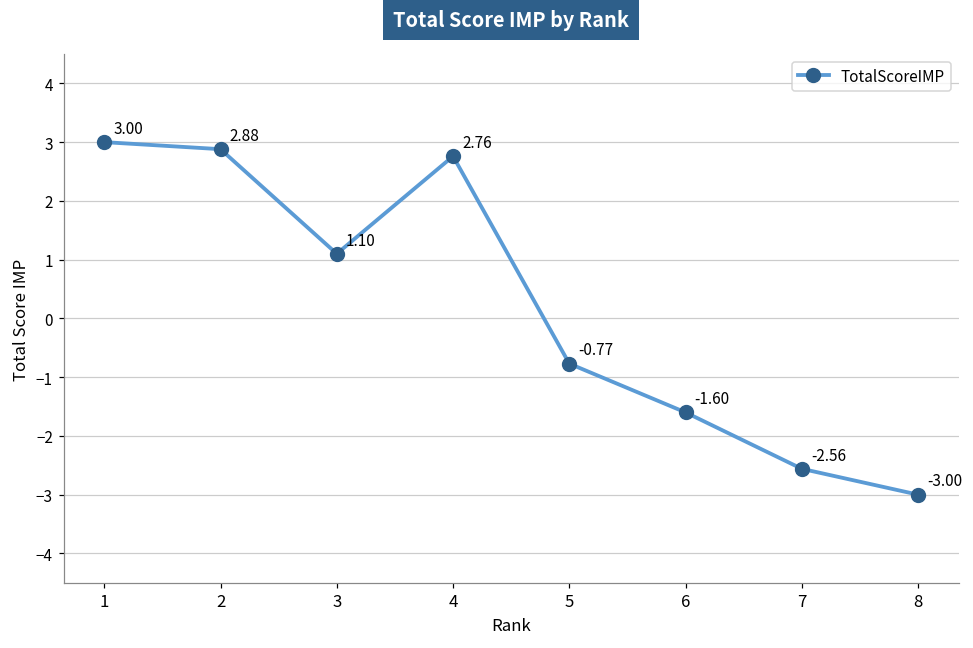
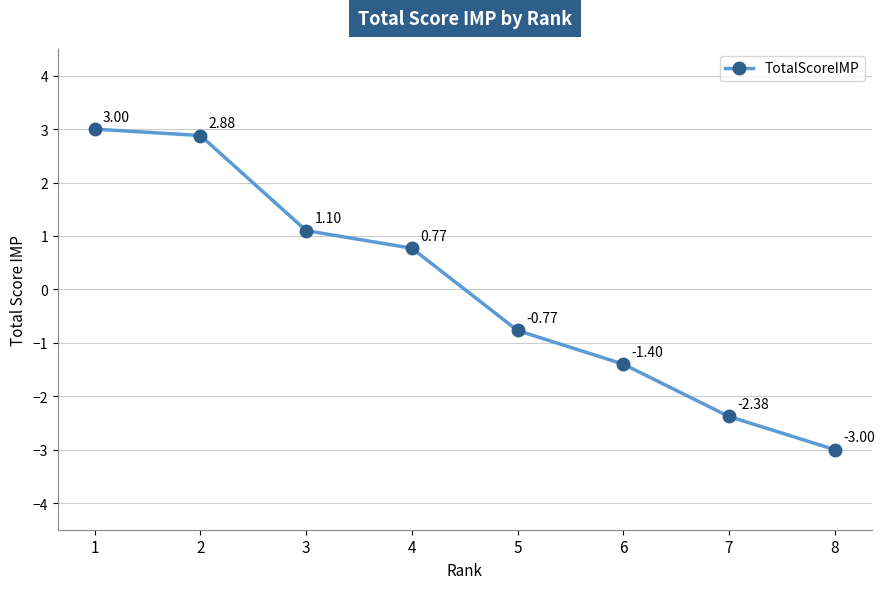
4: 2.76 -> 0.77
6: -1.60 -> -1.40
7: -2.56 -> -2.38
